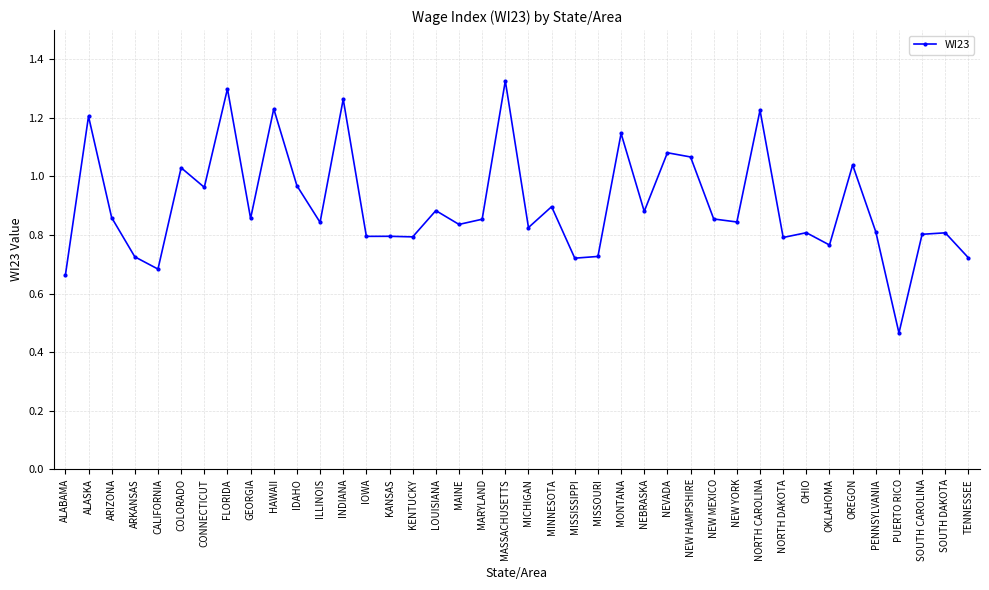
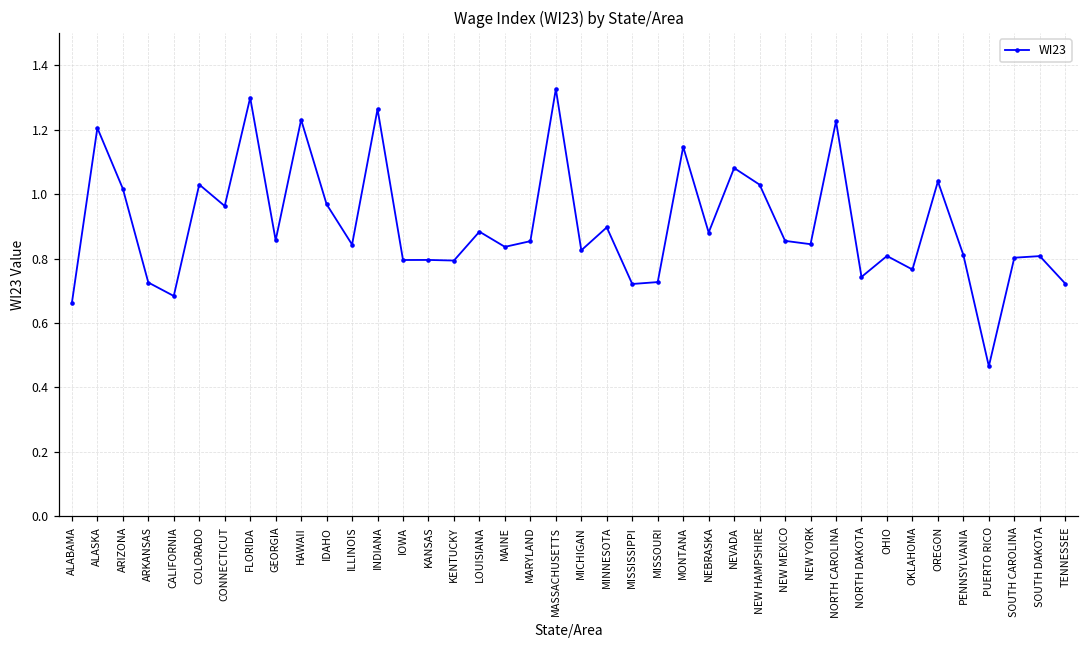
ARIZONA: 0.86 -> 1.02
NEW HAMPSHIRE: 1.07 -> 1.03
NORTH DAKOTA: 0.79 -> 0.74
